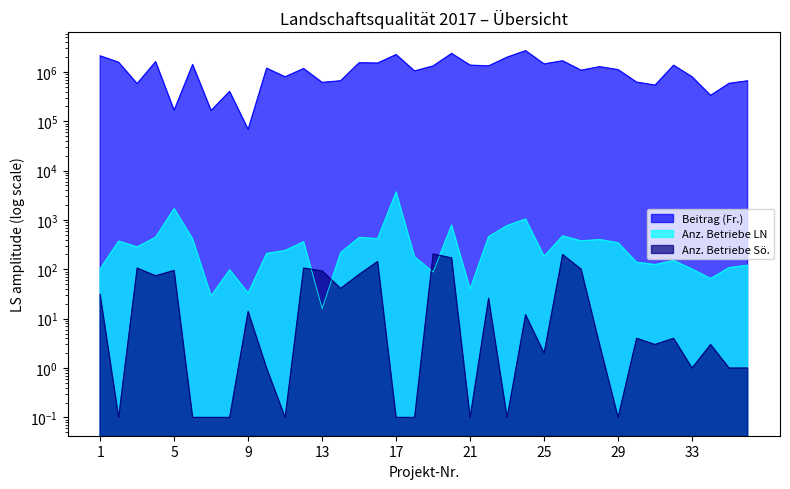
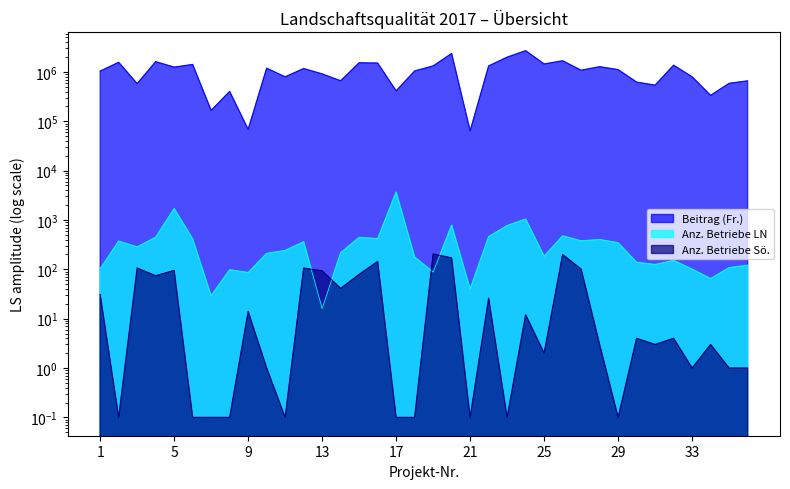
Beitrag (Fr.), 1: 2100000 -> 1000000
Beitrag (Fr.), 5: 170000 -> 1300000
Anz. Betriebe LN, 9: 30 -> 90
Beitrag (Fr.), 13: 600000 -> 900000
Beitrag (Fr.), 17: 2000000 -> 400000
Beitrag (Fr.), 21: 1400000 -> 60000
